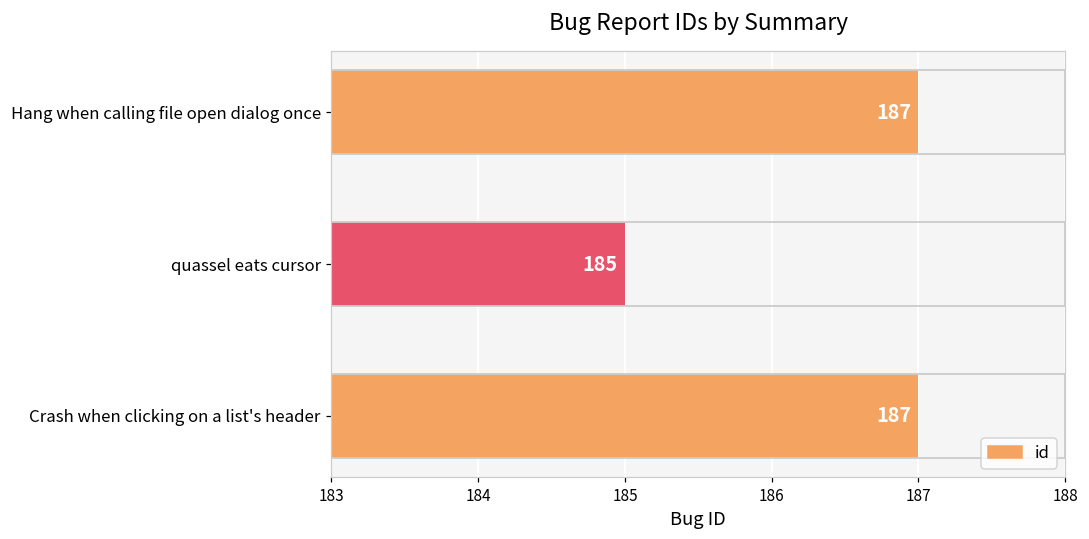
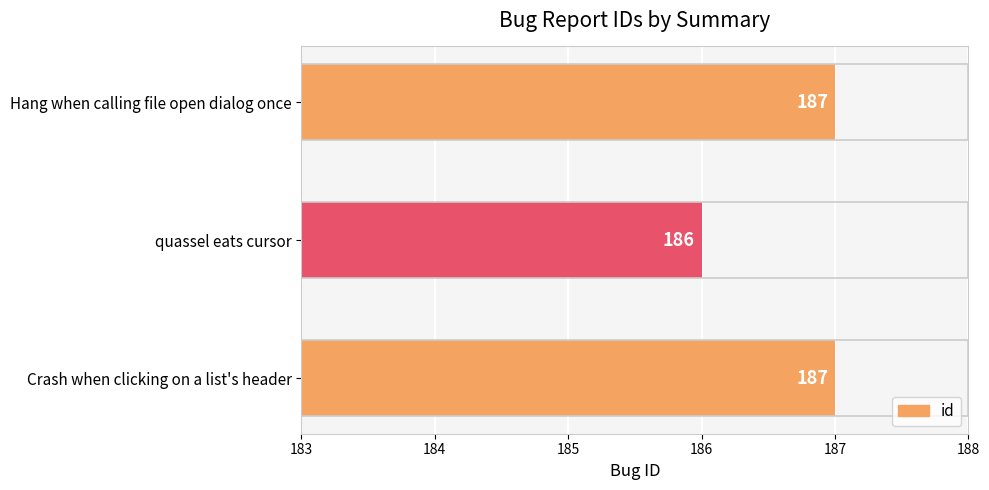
quassel eats cursor: 185 -> 186
